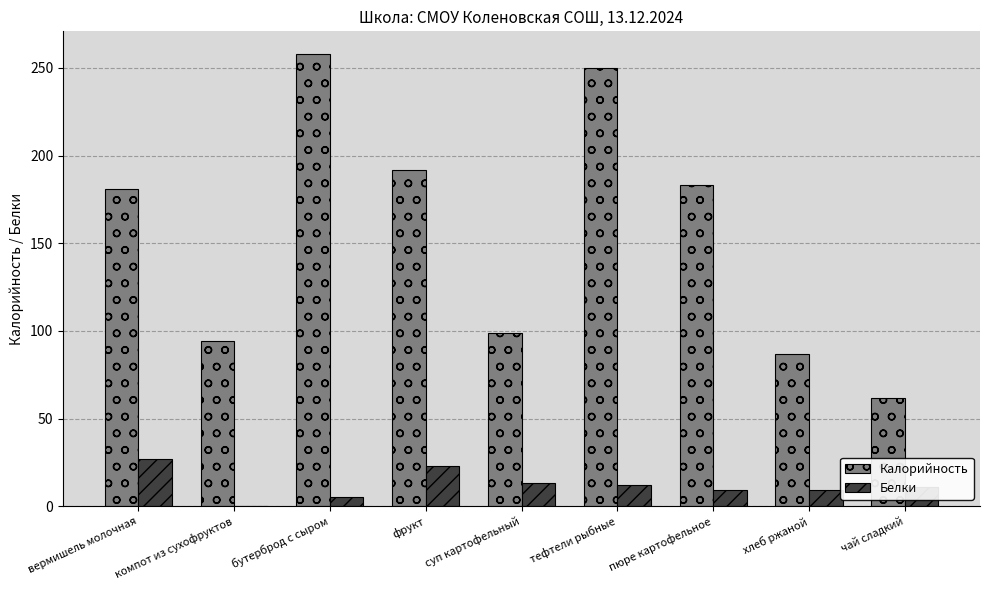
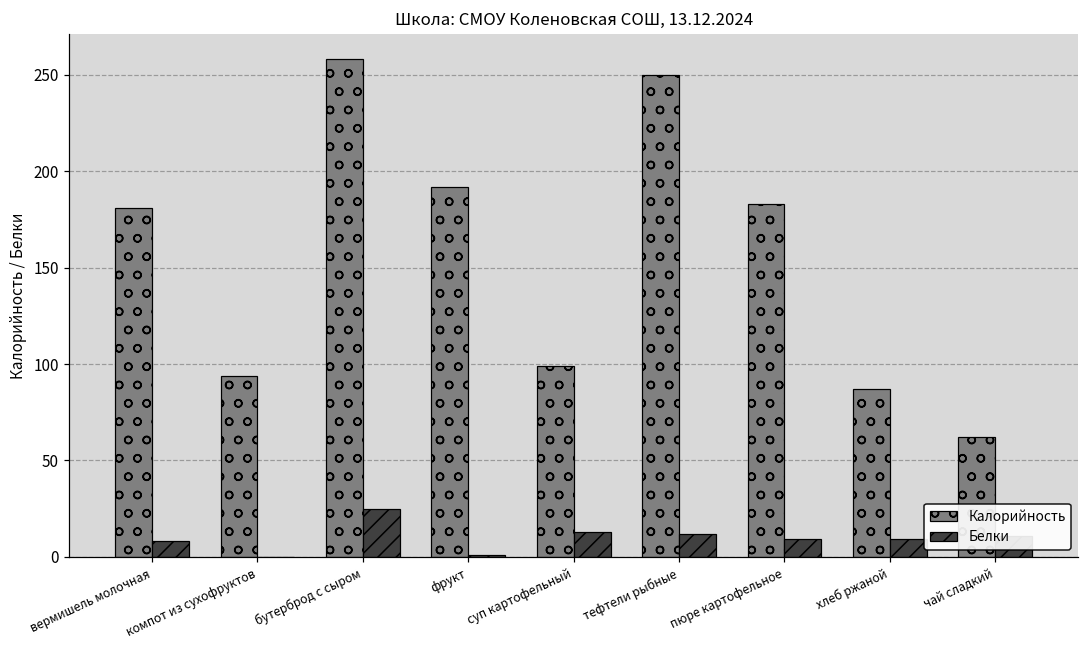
Белки, вермишель молочная: 27 -> 8
Белки, бутерброд с сыром: 5 -> 25
Белки, фрукт: 23 -> 1
